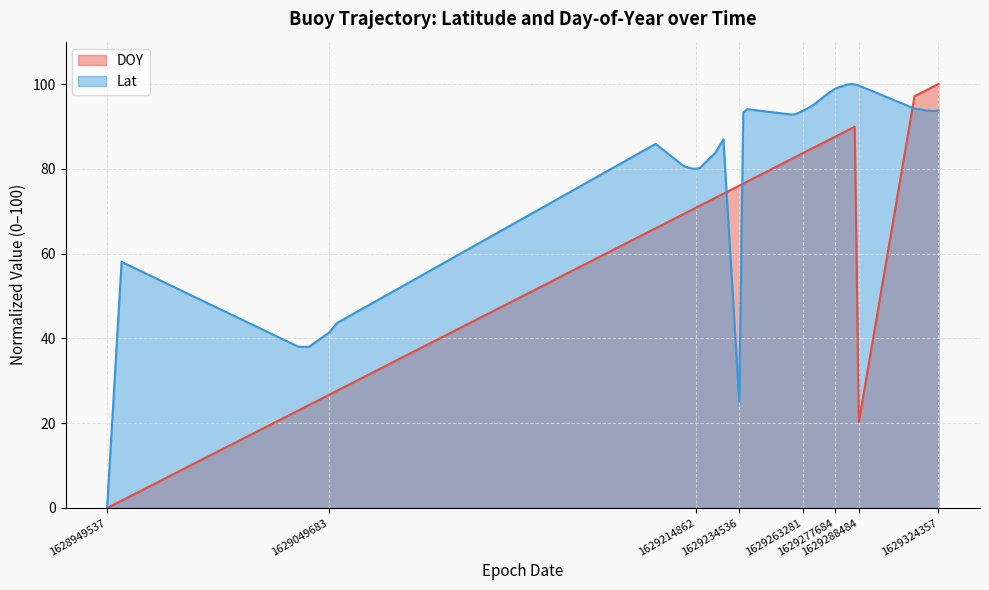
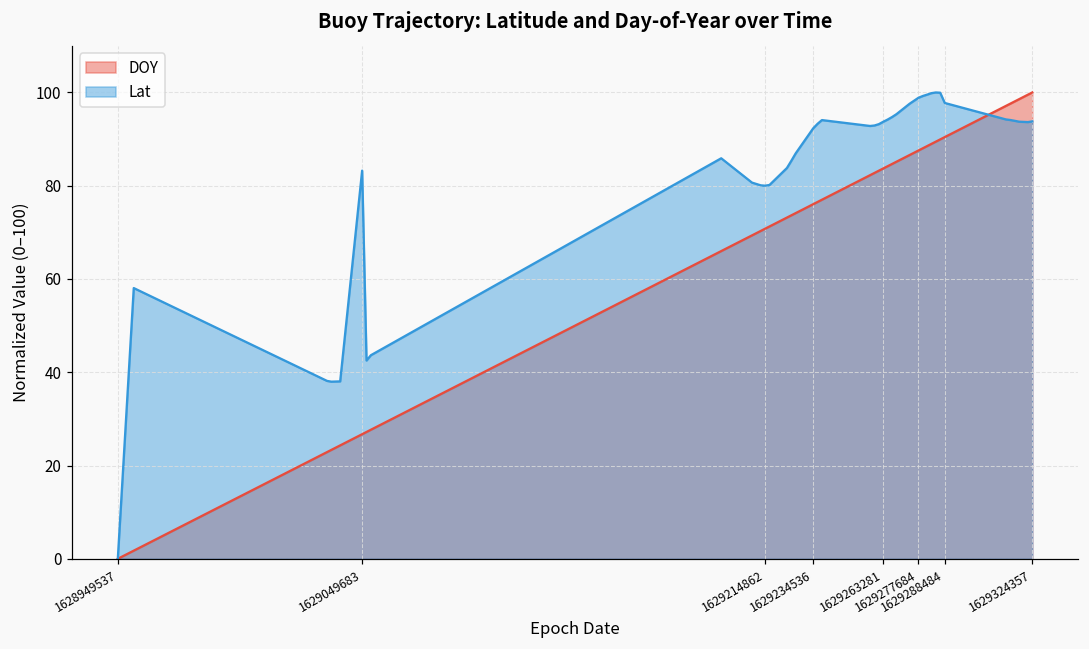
Lat, 1629049683: 41 -> 83
Lat, 1629234536: 25 -> 92
DOY, 1629288484: 20 -> 90
Lat, 1629288484: 100 -> 98
